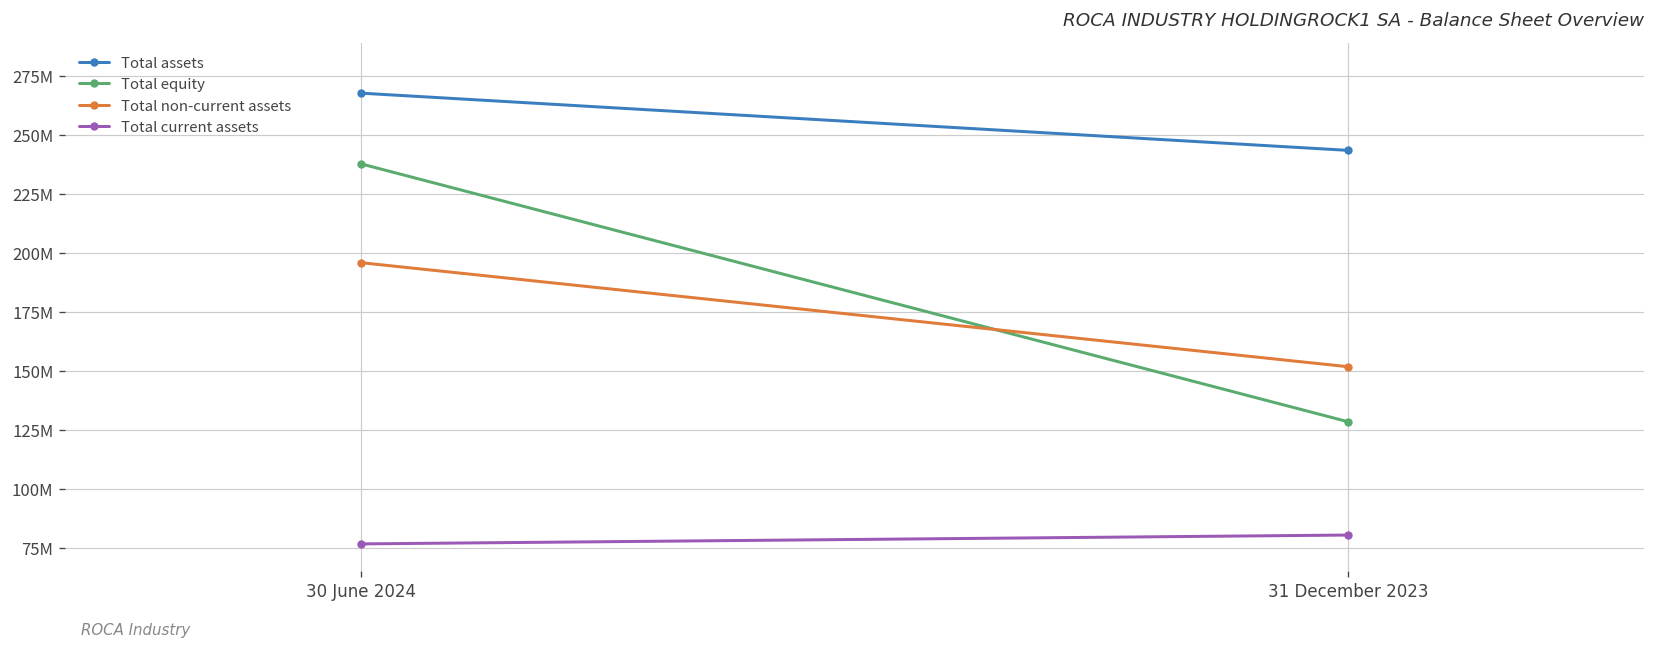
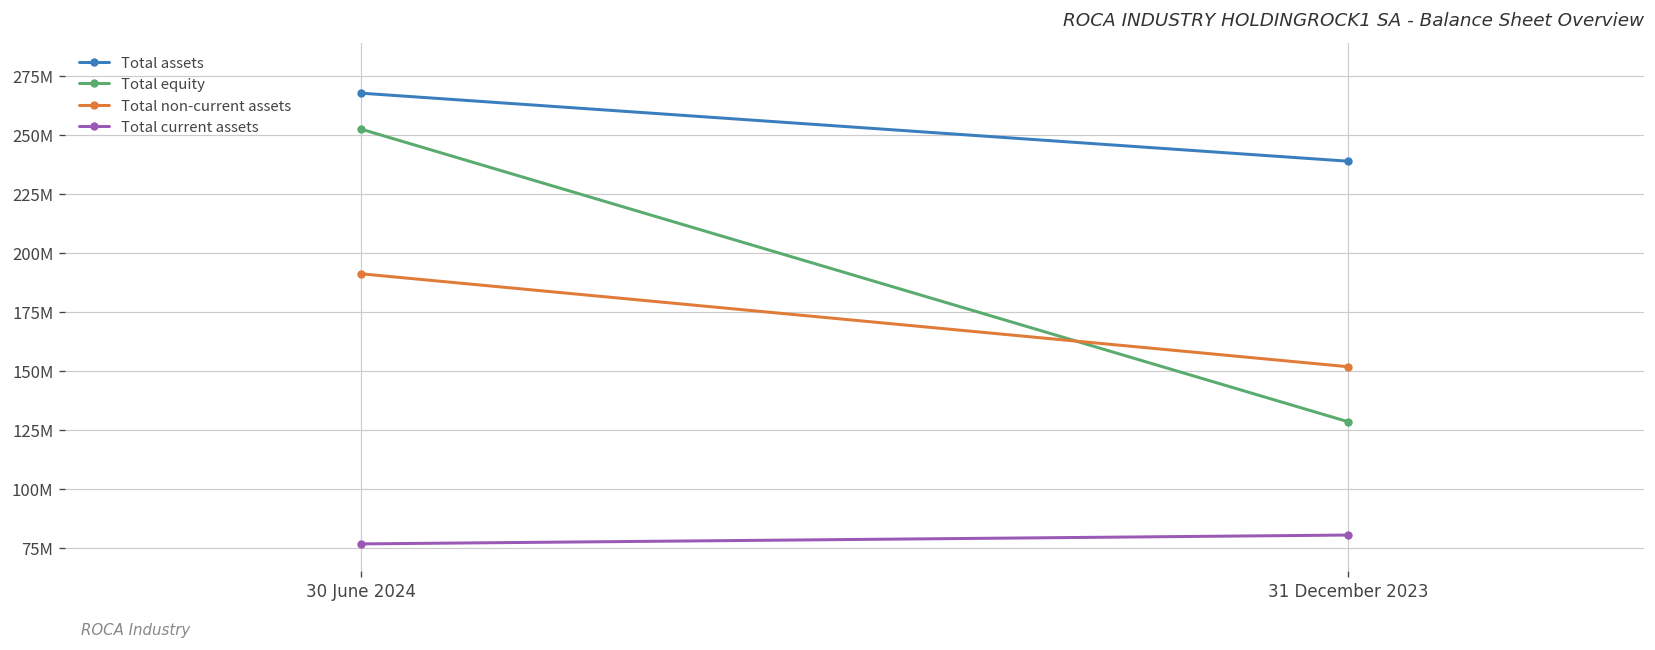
Total equity, 30 June 2024: 238000000 -> 252000000
Total non-current assets, 30 June 2024: 196000000 -> 191000000
Total assets, 31 December 2023: 243000000 -> 239000000
